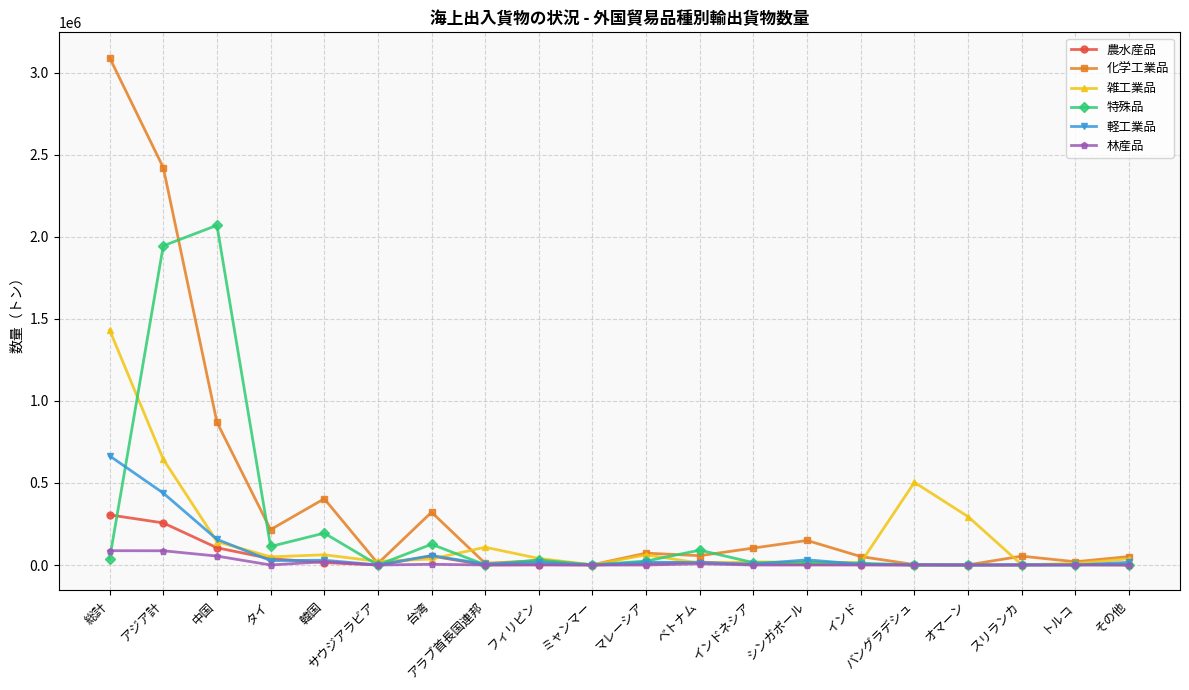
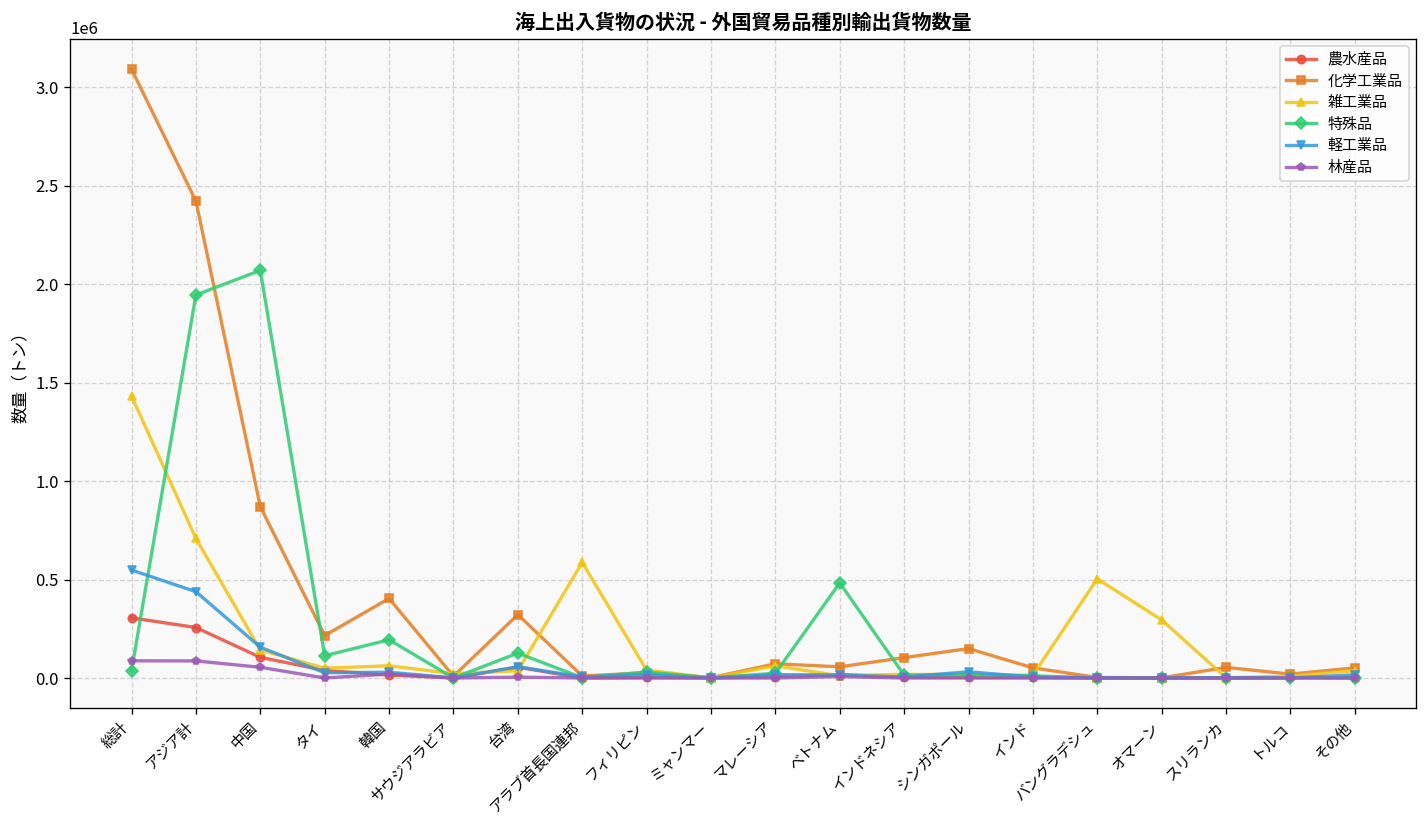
軽工業品, 総計: 670000 -> 550000
雑工業品, アジア計: 640000 -> 710000
雑工業品, アラブ首長国連邦: 110000 -> 590000
特殊品, ベトナム: 90000 -> 480000
